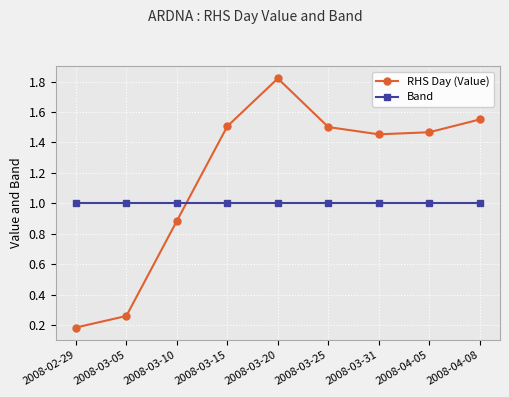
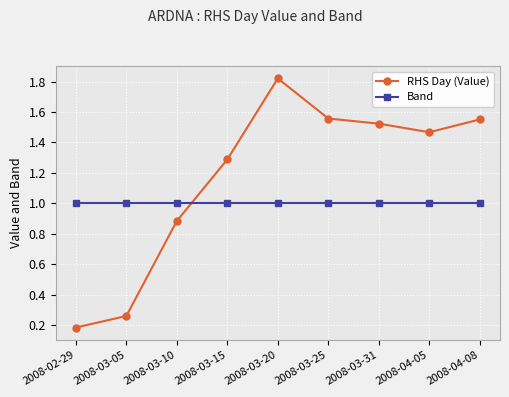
RHS Day (Value), 2008-03-15: 1.51 -> 1.29
RHS Day (Value), 2008-03-25: 1.50 -> 1.56
RHS Day (Value), 2008-03-31: 1.45 -> 1.52
